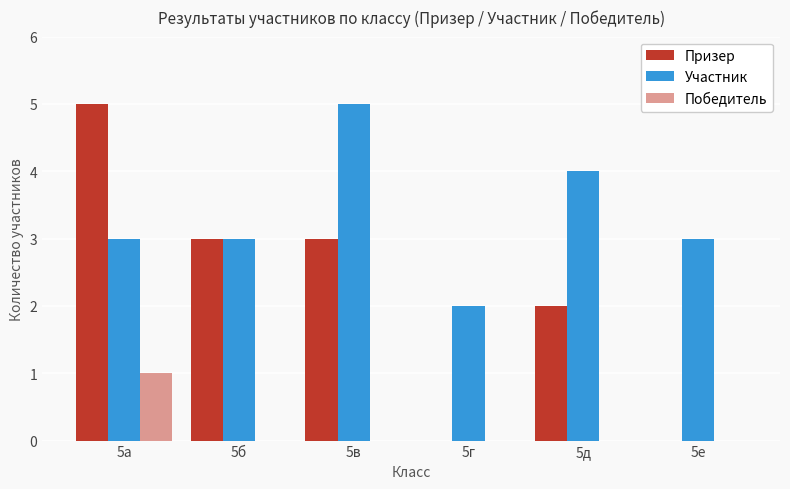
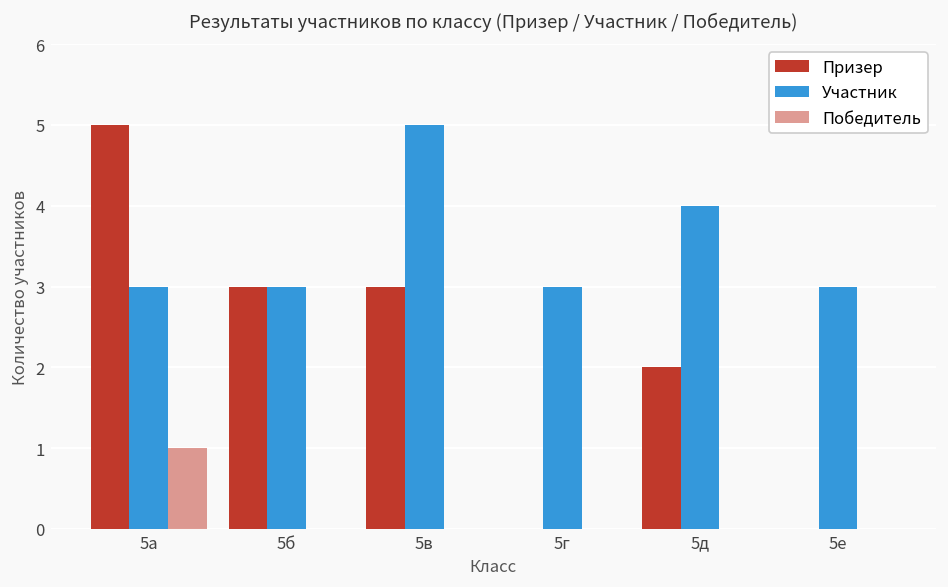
Участник, 5г: 2 -> 3
